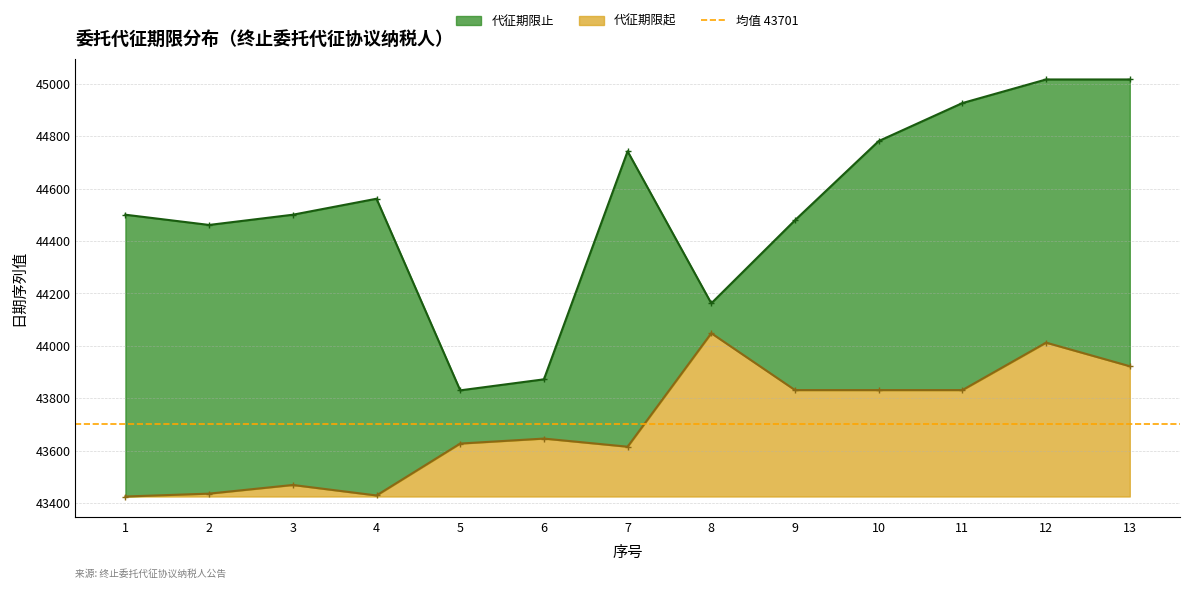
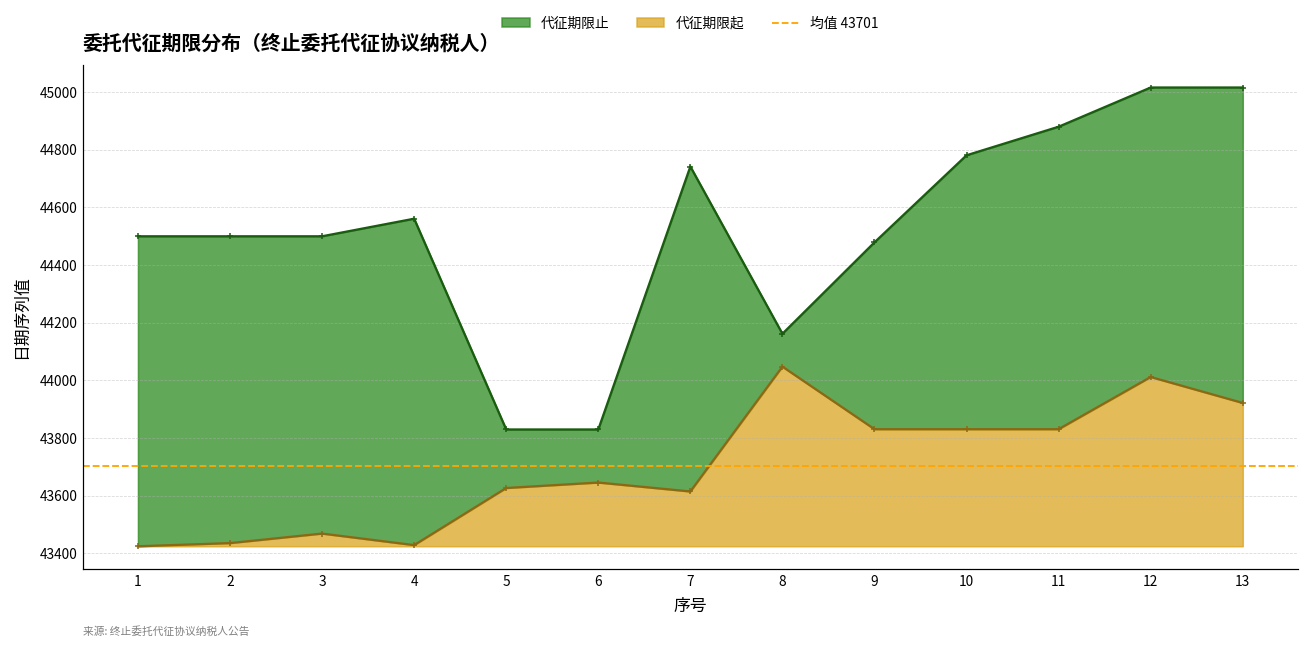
代征期限止, 2: 44460 -> 44500
代征期限止, 6: 43870 -> 43830
代征期限止, 11: 44930 -> 44880
